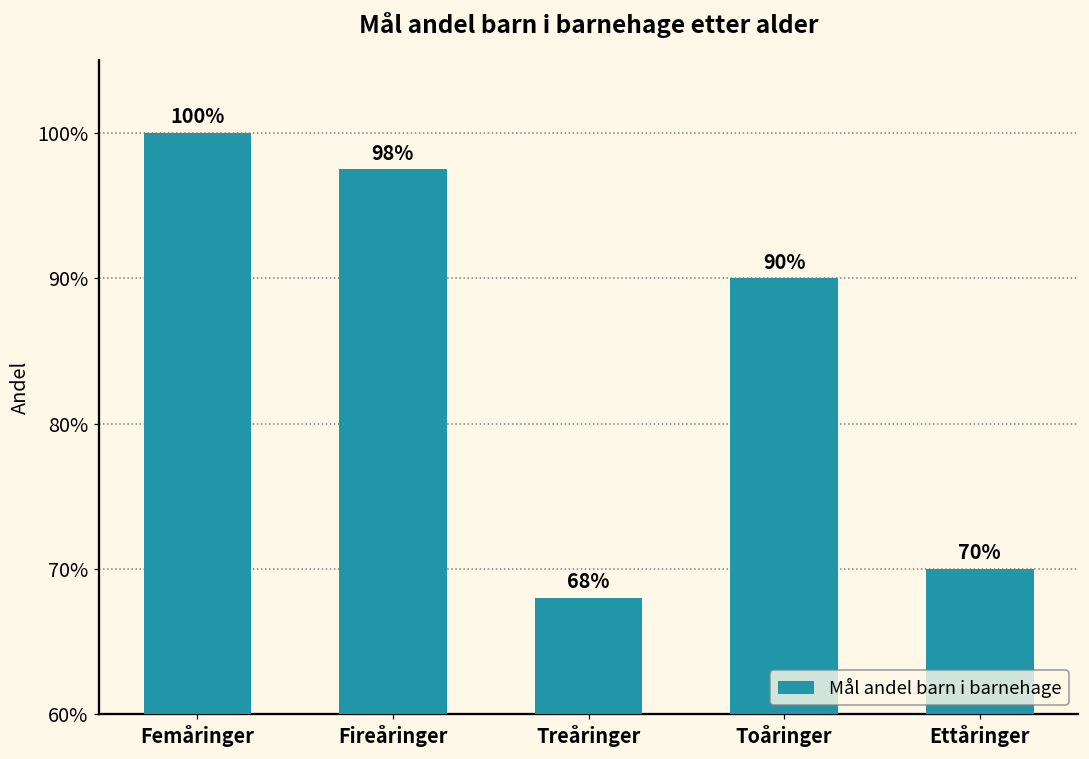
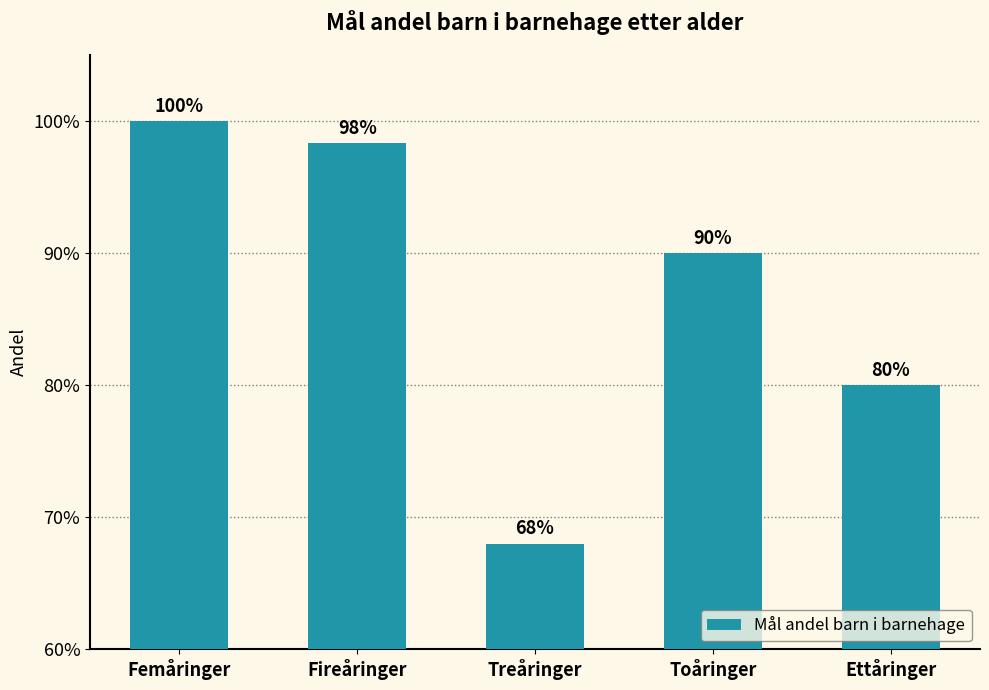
Fireåringer: 97.5% -> 98.3%
Ettåringer: 70% -> 80%
